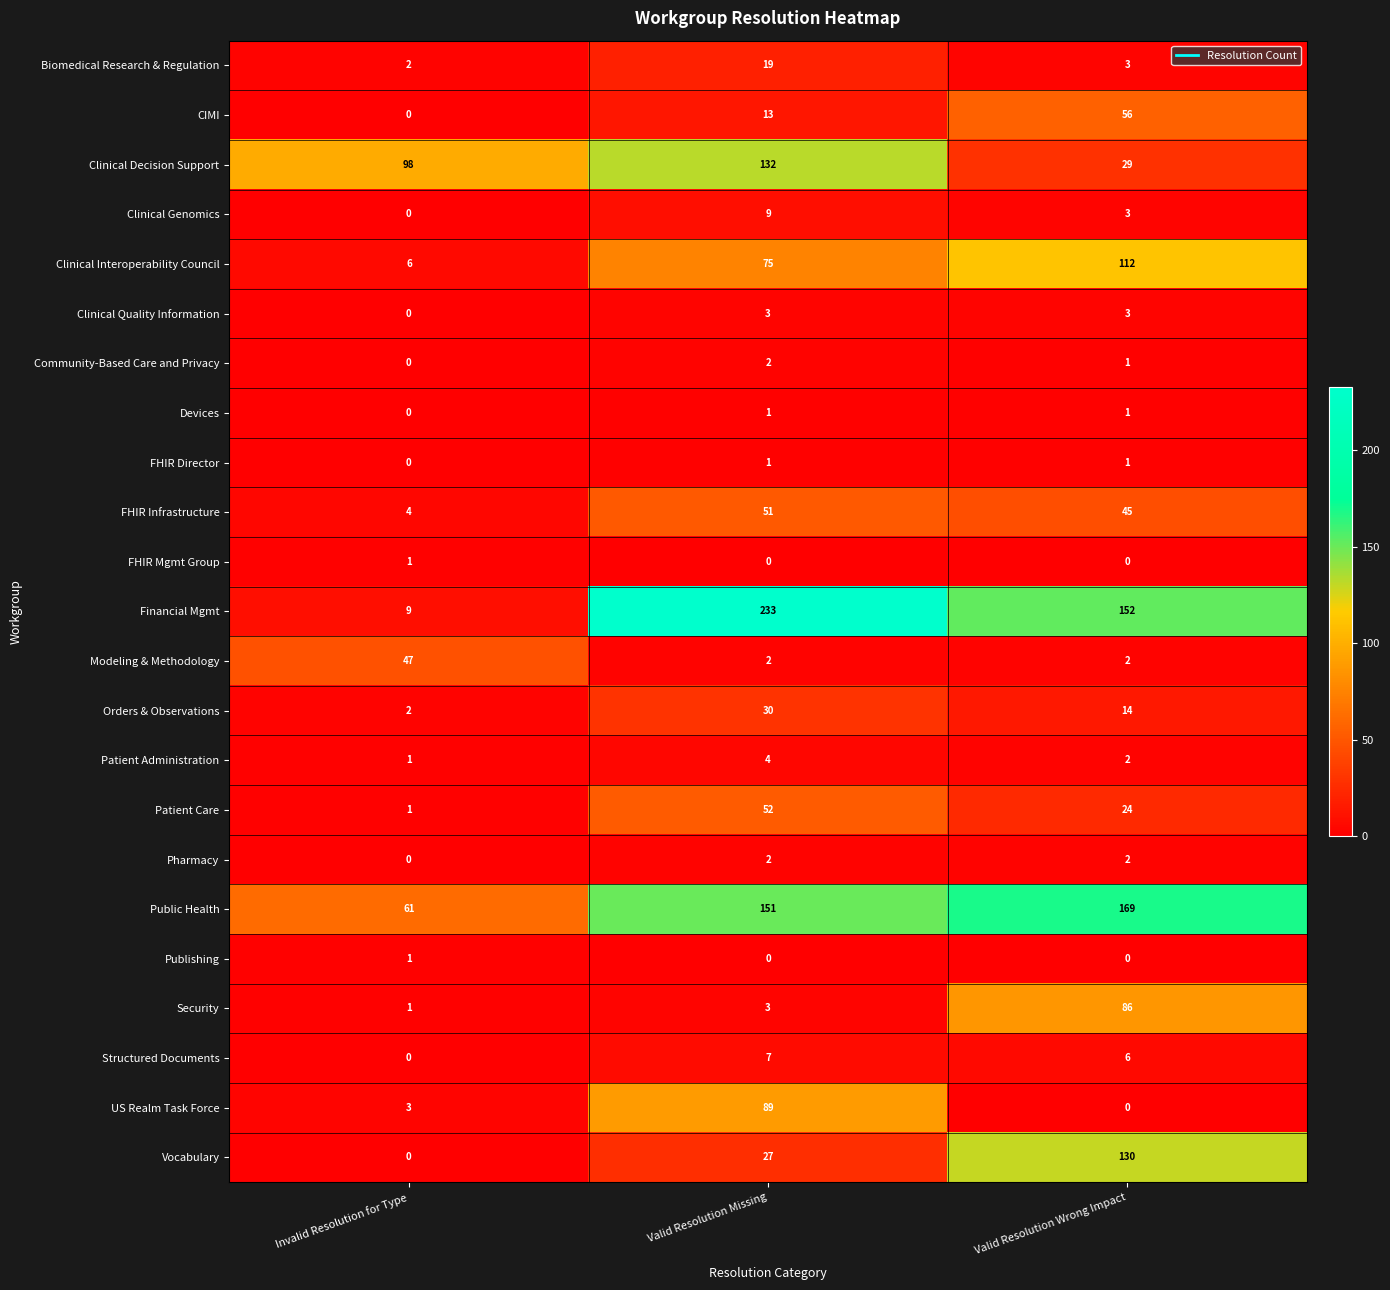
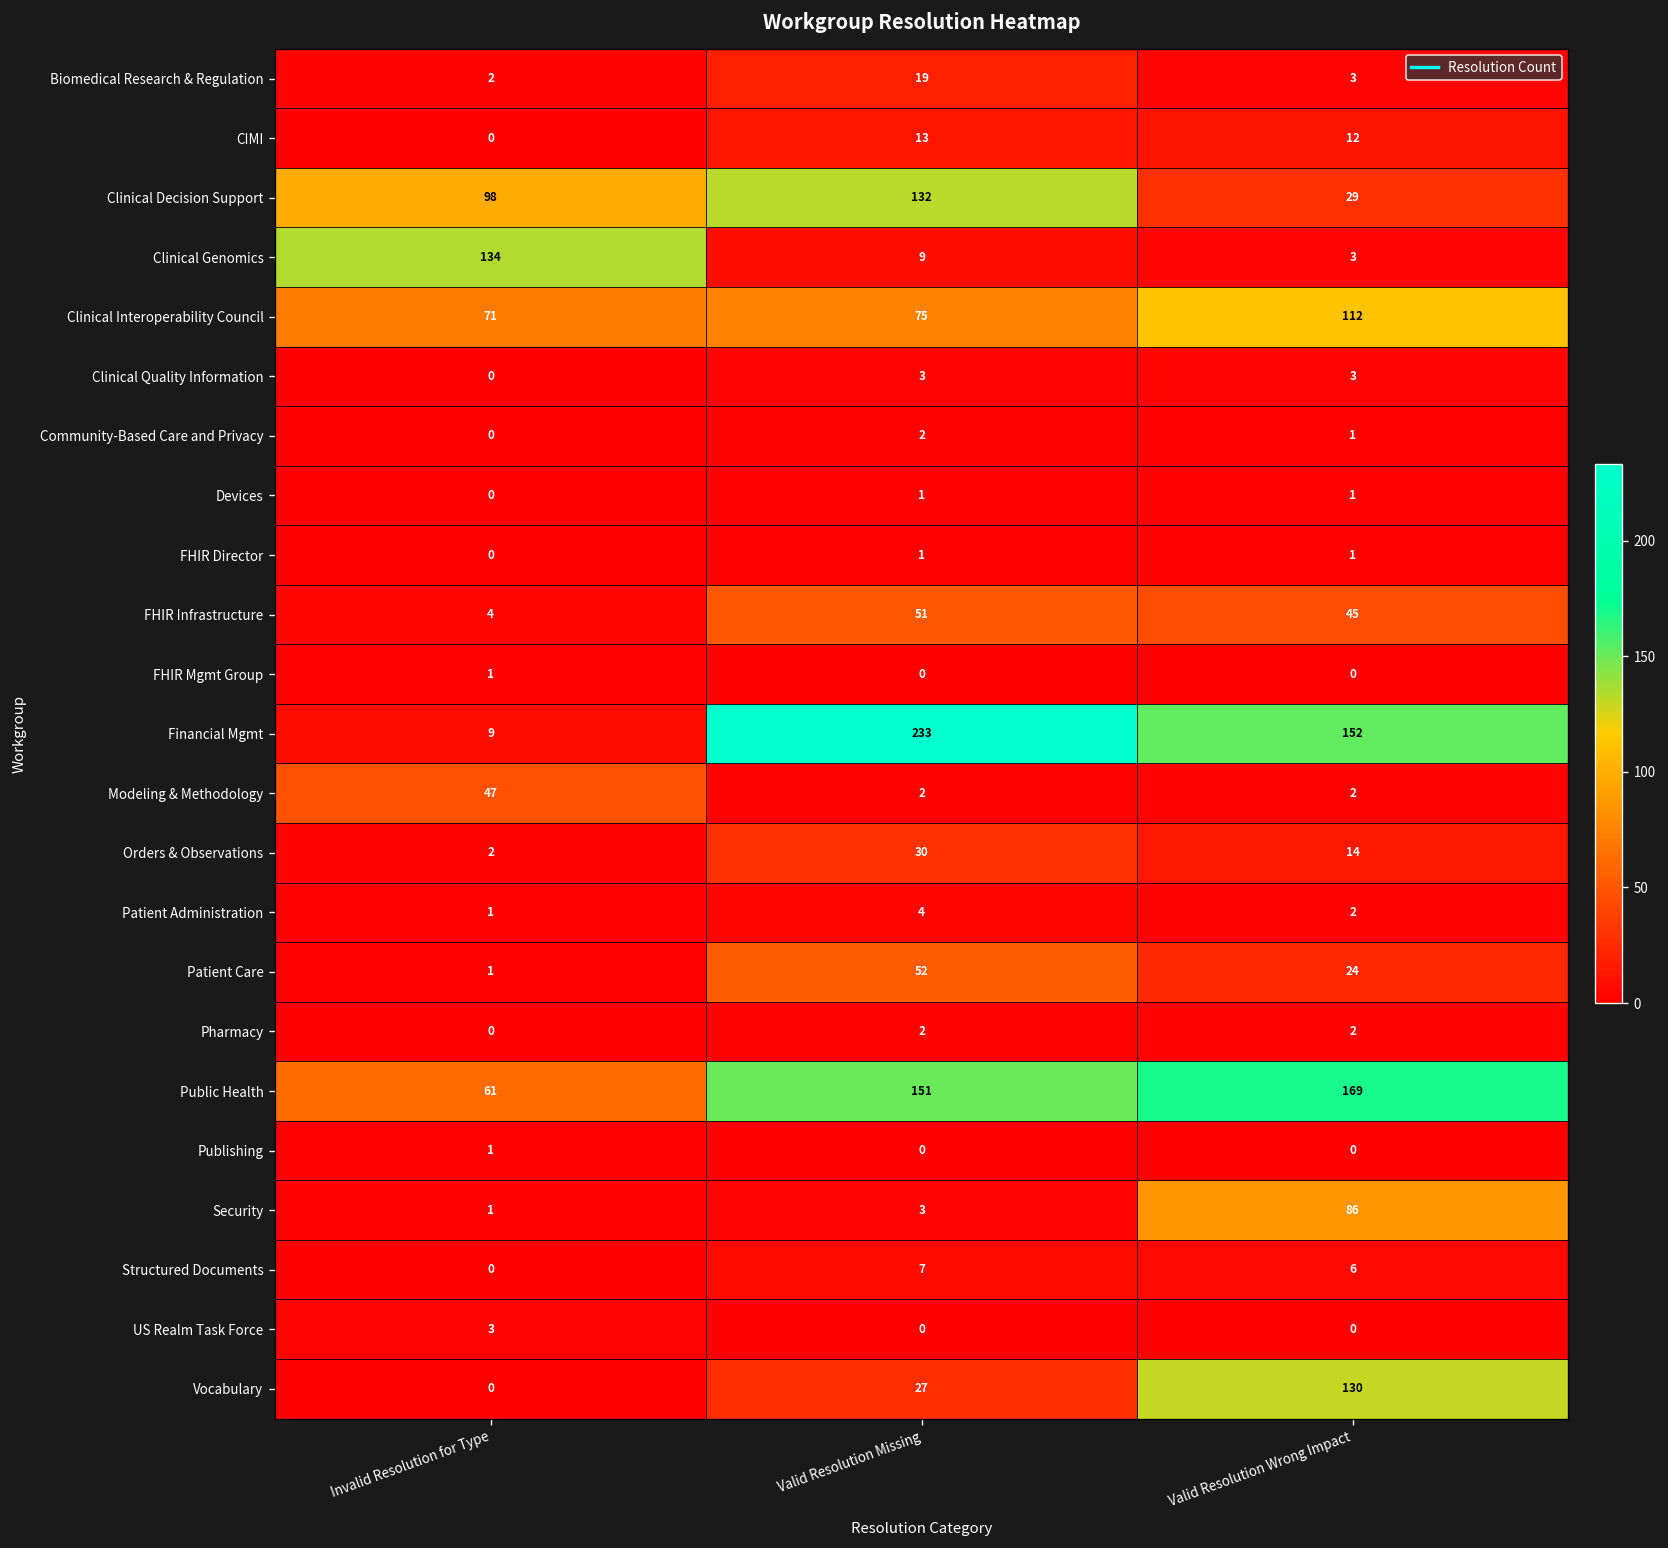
CIMI, Valid Resolution Wrong Impact: 56 -> 12
Clinical Genomics, Invalid Resolution for Type: 0 -> 134
Clinical Interoperability Council, Invalid Resolution for Type: 6 -> 71
US Realm Task Force, Valid Resolution Missing: 89 -> 0
